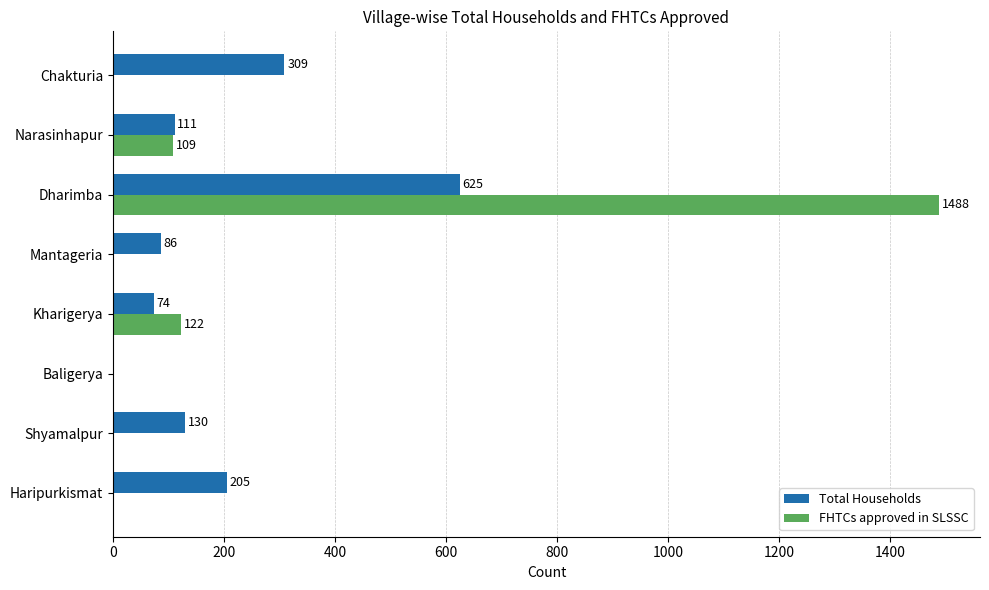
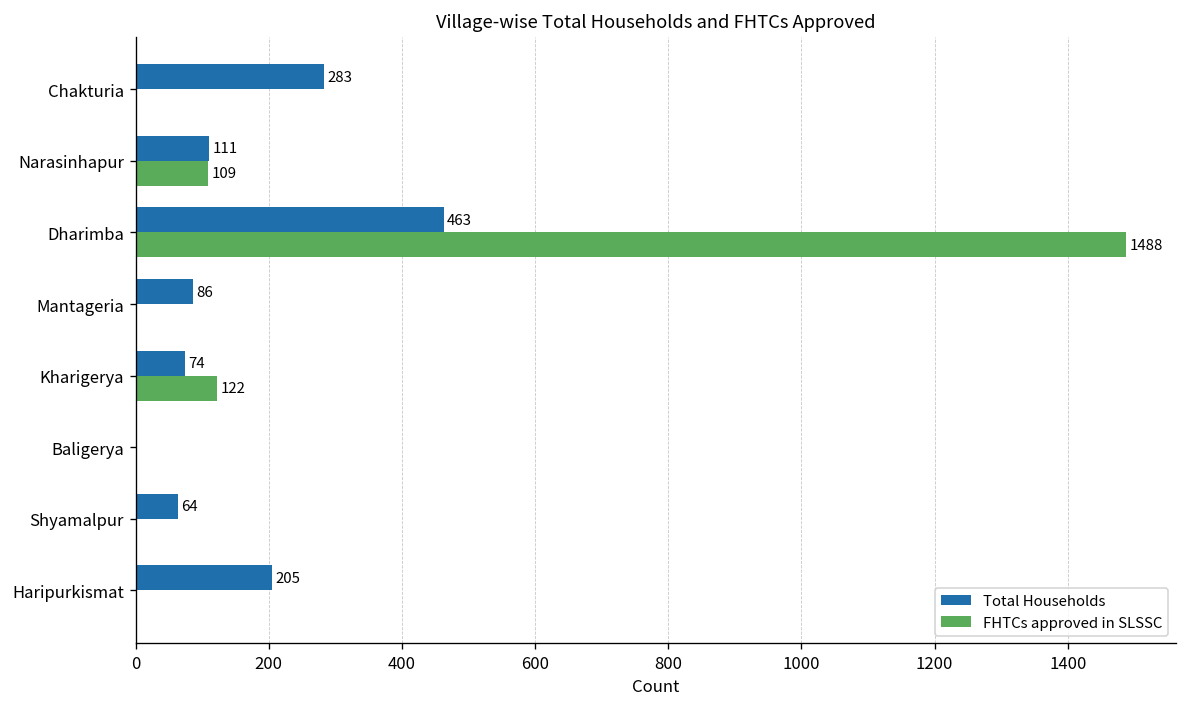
Total Households, Chakturia: 309 -> 283
Total Households, Dharimba: 625 -> 463
Total Households, Shyamalpur: 130 -> 64
